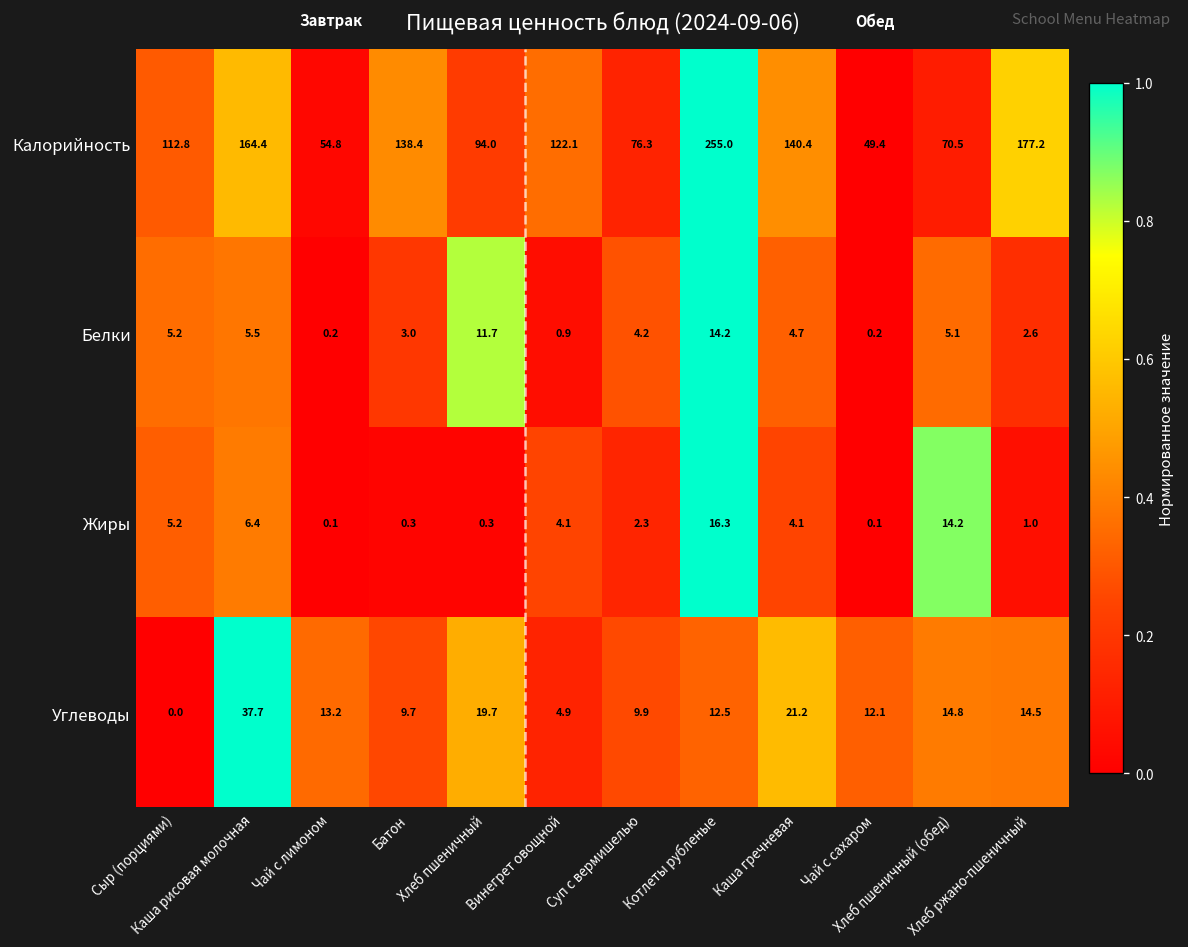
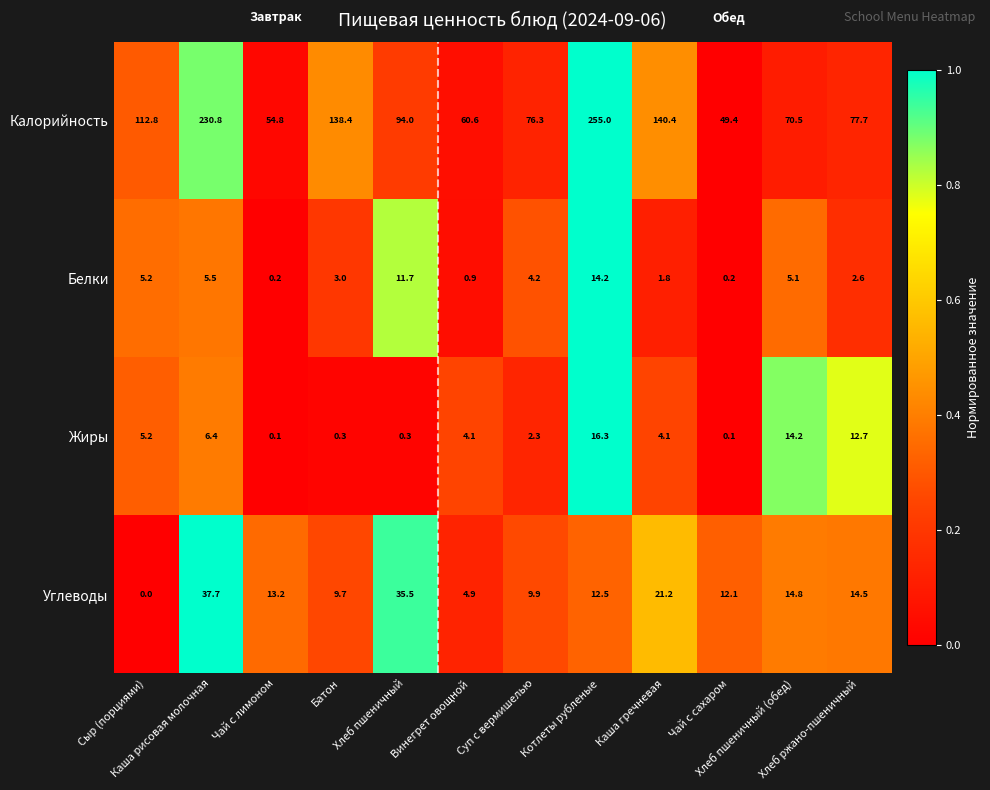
Калорийность, Каша рисовая молочная: 164.4 -> 230.8
Калорийность, Винегрет овощной: 122.1 -> 60.6
Калорийность, Хлеб ржано-пшеничный: 177.2 -> 77.7
Белки, Каша гречневая: 4.7 -> 1.8
Жиры, Хлеб ржано-пшеничный: 1.0 -> 12.7
Углеводы, Хлеб пшеничный: 19.7 -> 35.5
